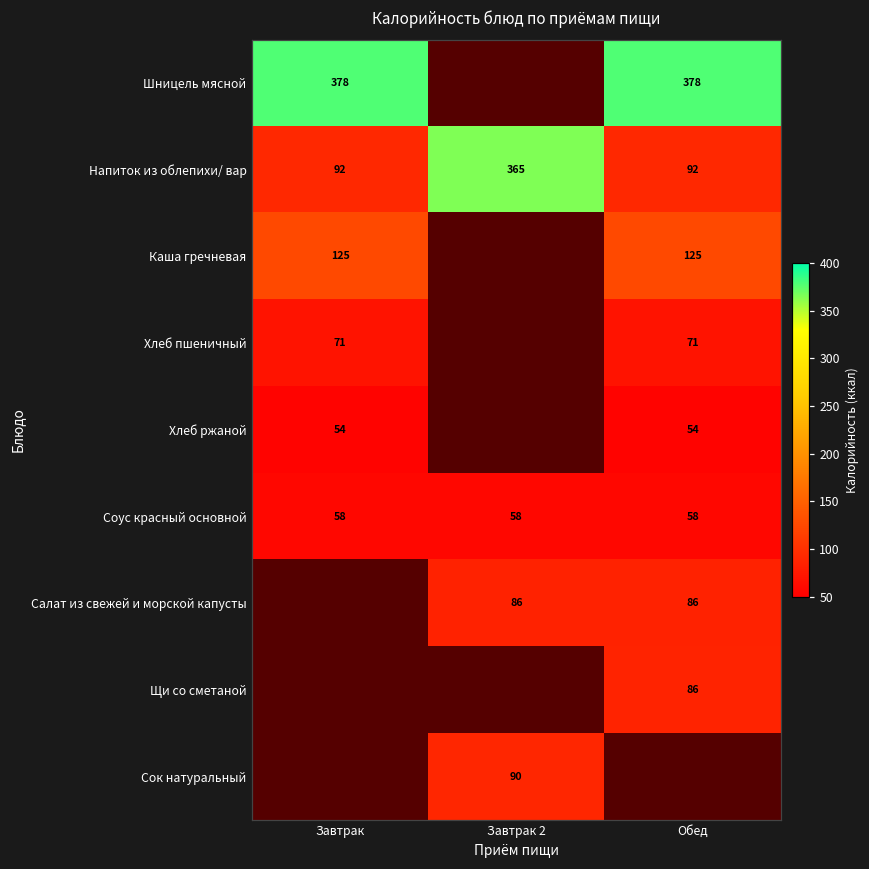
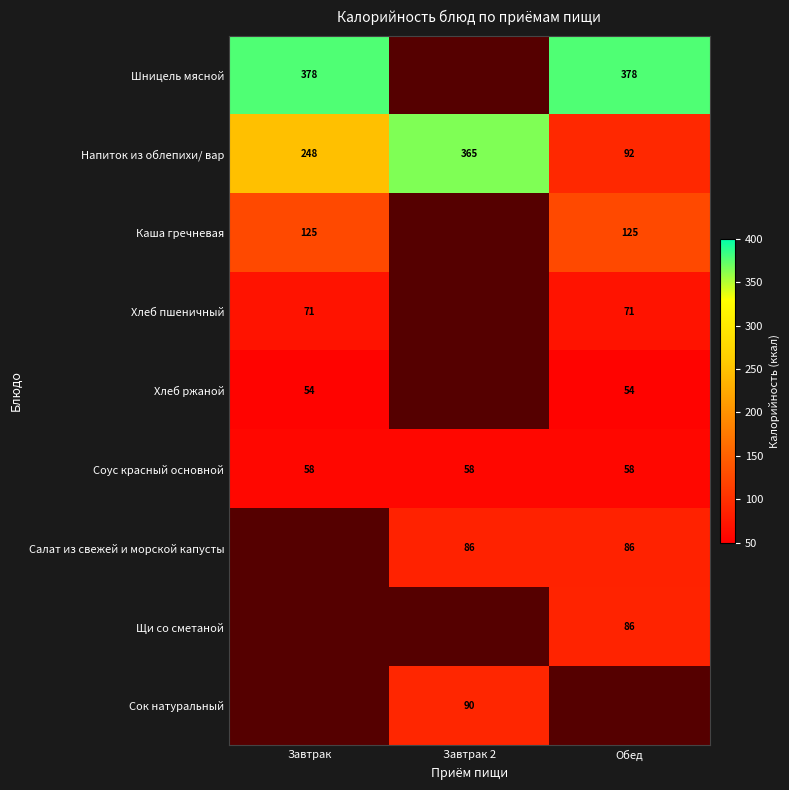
Напиток из облепихи/ вар, Завтрак: 92 -> 248
